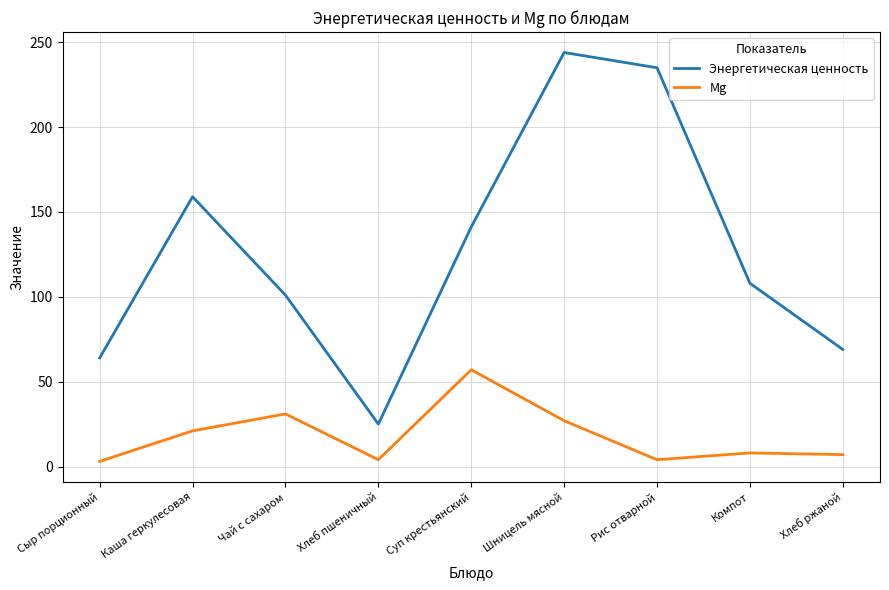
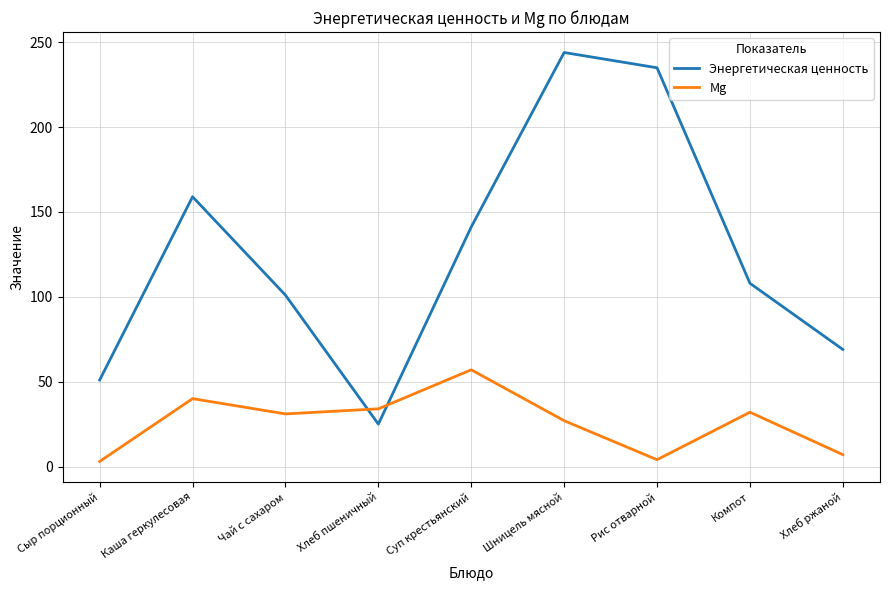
Энергетическая ценность, Сыр порционный: 64 -> 51
Mg, Каша геркулесовая: 21 -> 40
Mg, Хлеб пшеничный: 4 -> 34
Mg, Компот: 8 -> 32
